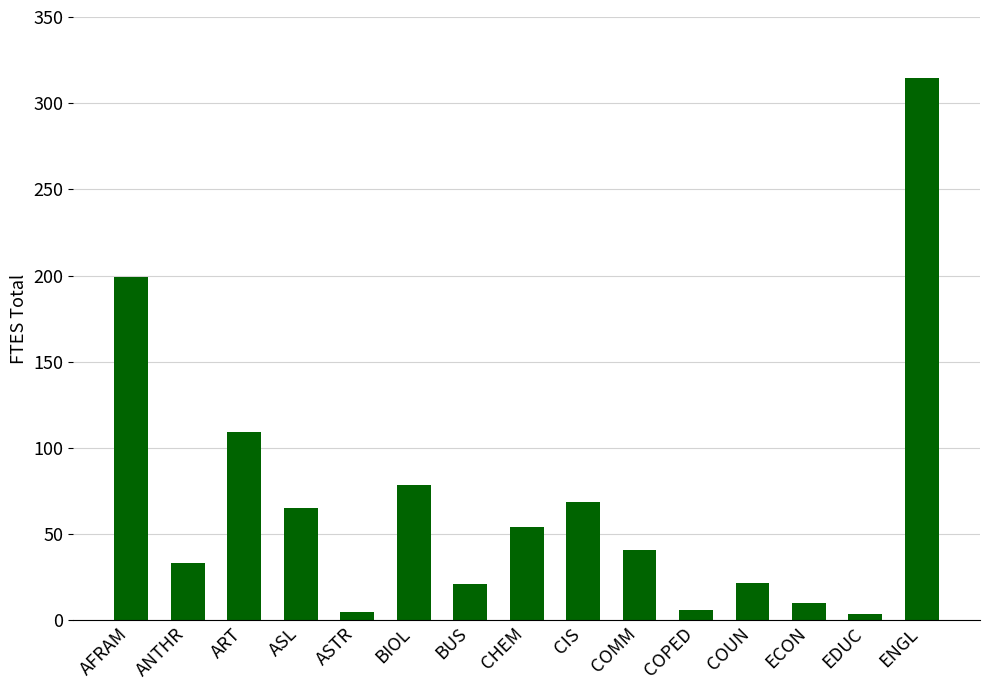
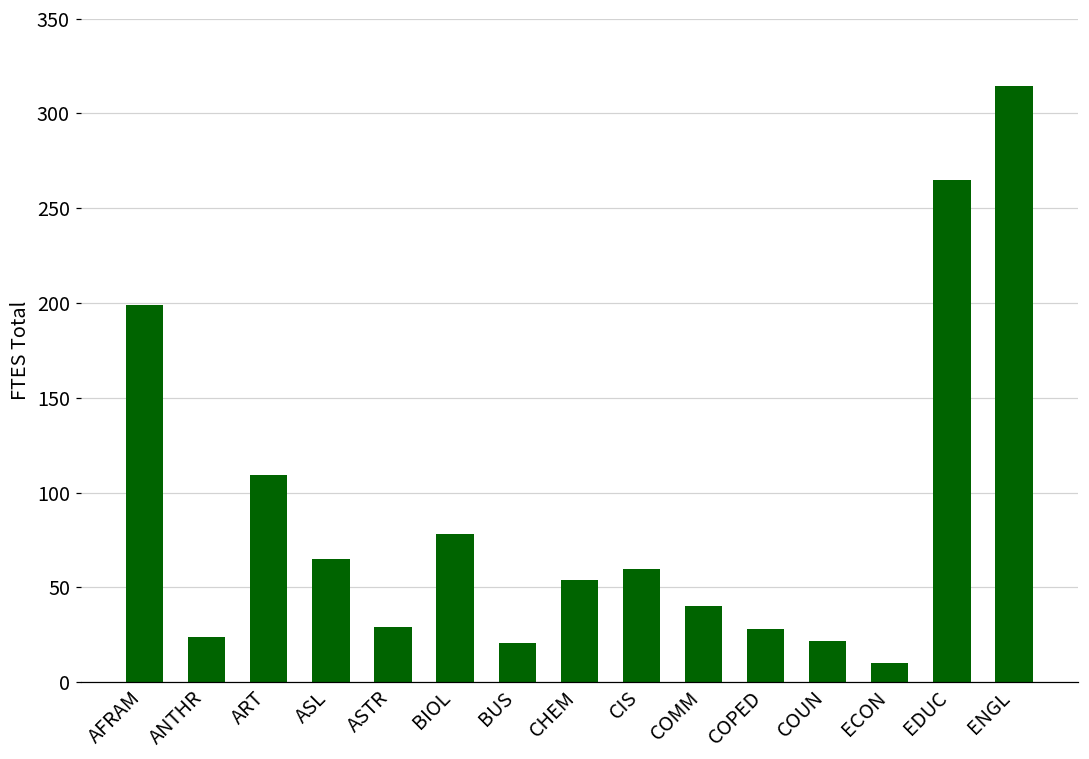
ANTHR: 33 -> 24
ASTR: 5 -> 29
CIS: 68 -> 60
COPED: 6 -> 28
EDUC: 4 -> 265
